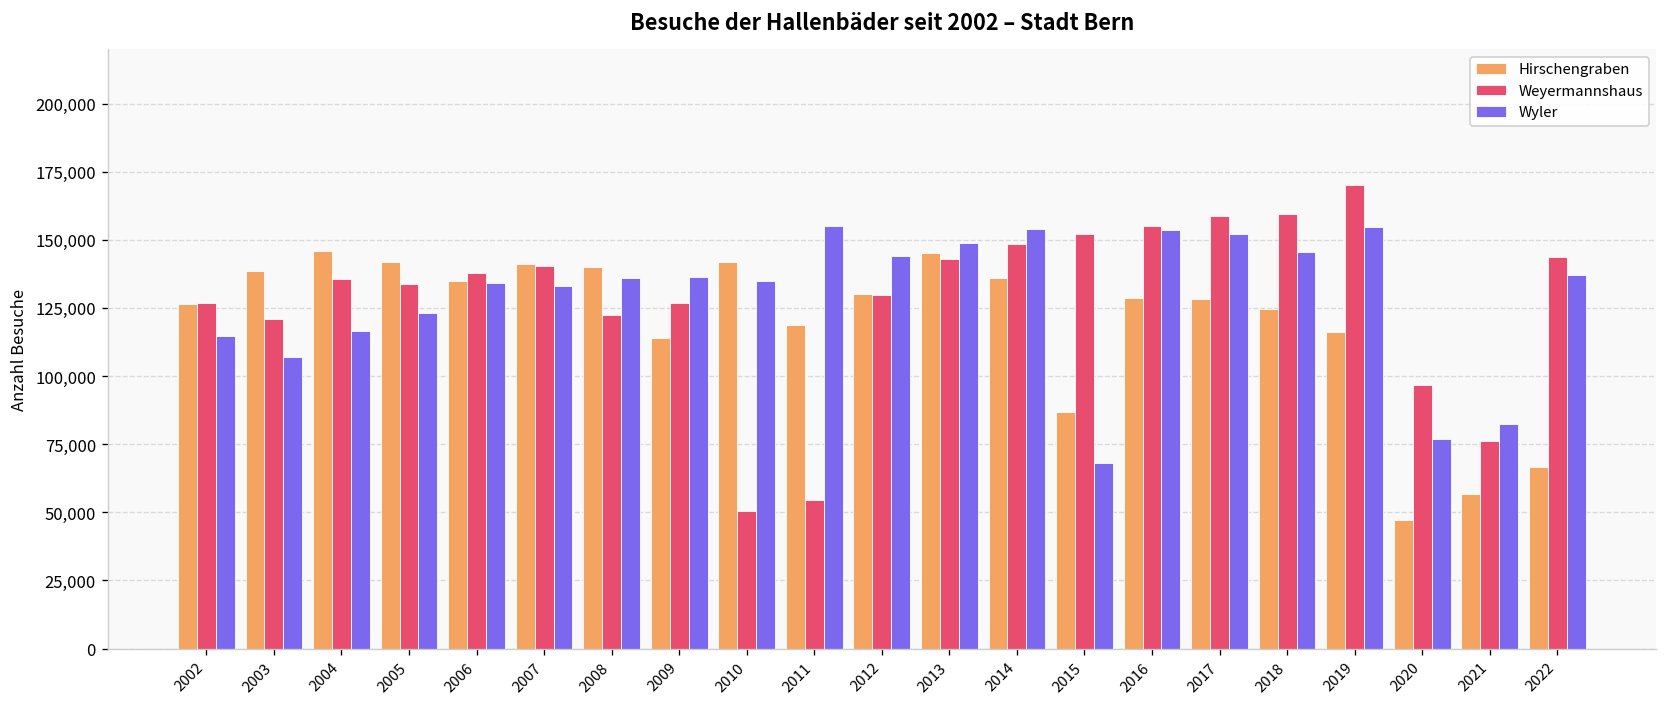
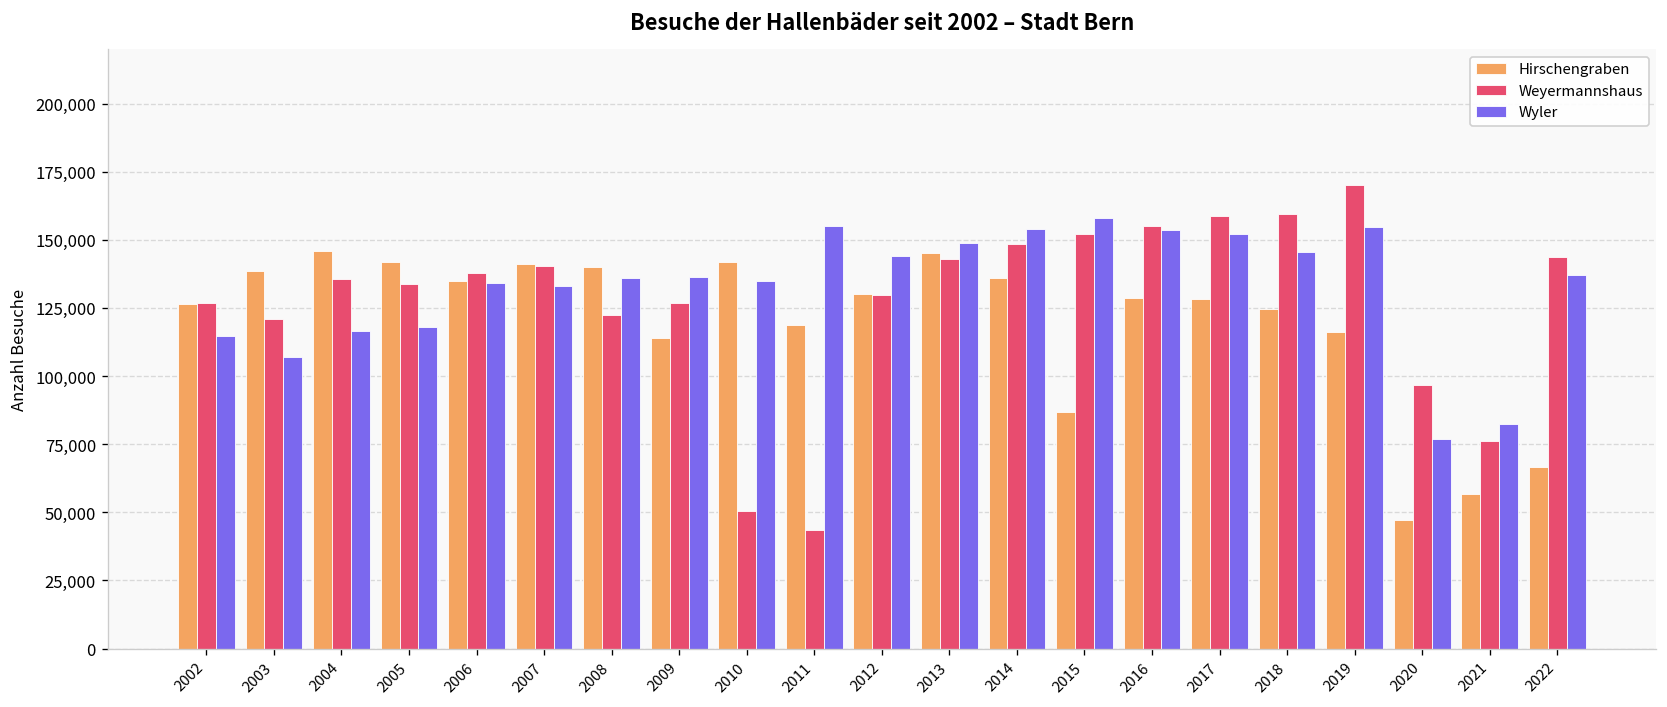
Wyler, 2005: 123,000 -> 118,000
Weyermannshaus, 2011: 55,000 -> 43,000
Wyler, 2015: 68,000 -> 158,000
